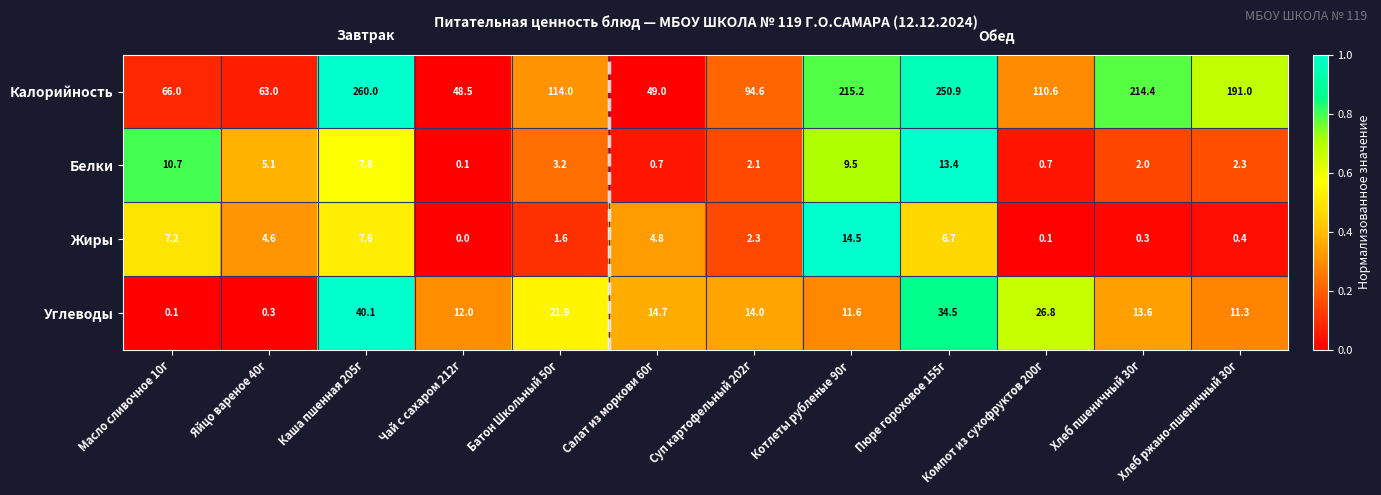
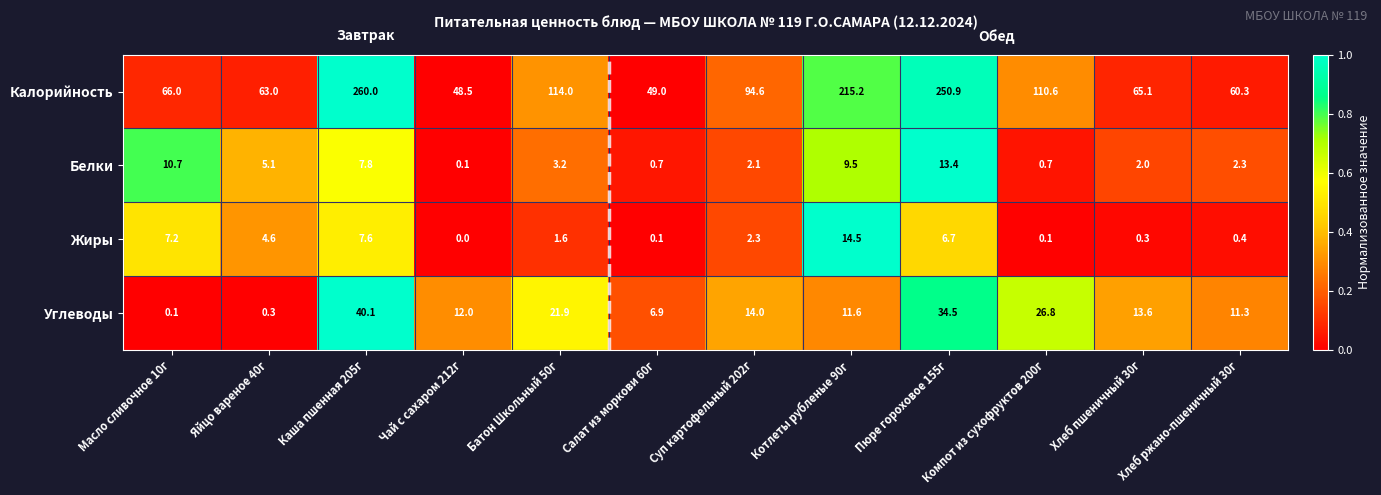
Калорийность, Хлеб пшеничный 30г: 214.4 -> 65.1
Калорийность, Хлеб ржано-пшеничный 30г: 191.0 -> 60.3
Жиры, Салат из моркови 60г: 4.8 -> 0.1
Углеводы, Салат из моркови 60г: 14.7 -> 6.9
